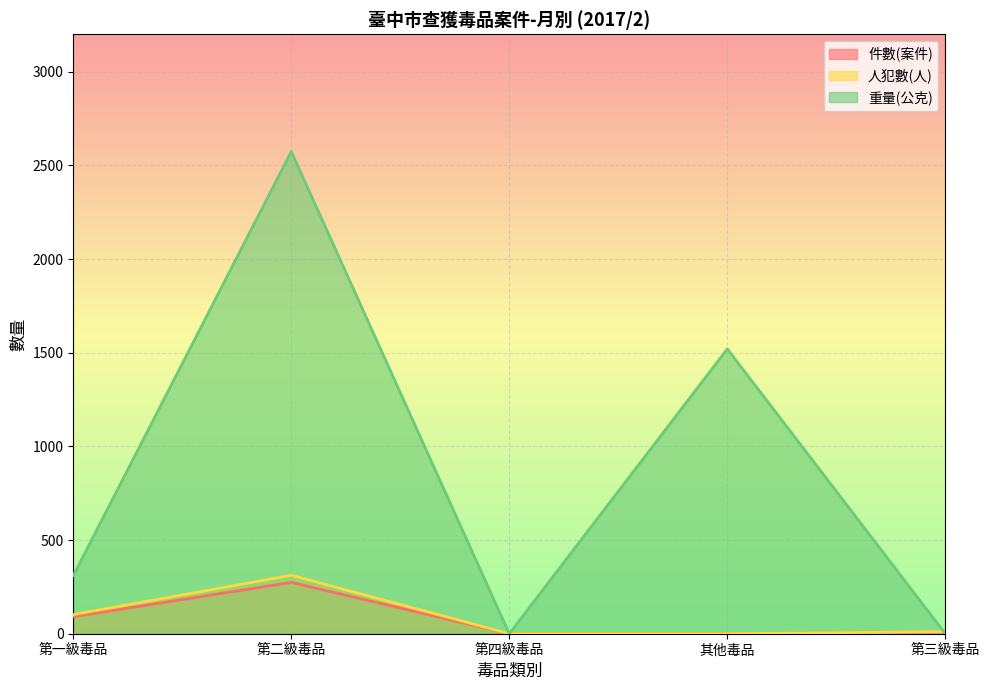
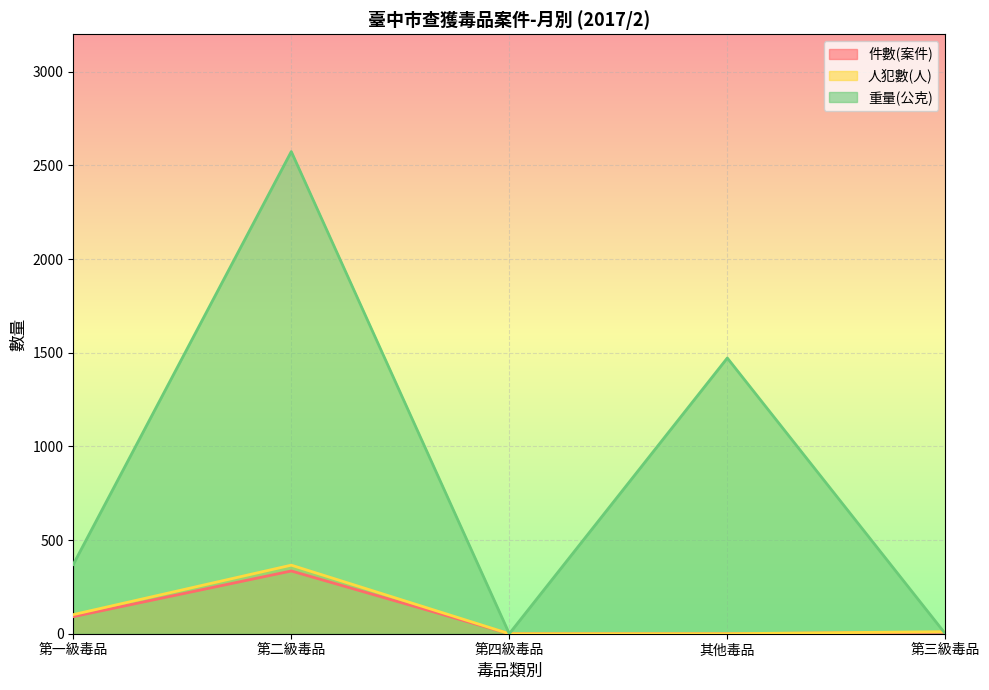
重量(公克), 第一級毒品: 310 -> 370
件數(案件), 第二級毒品: 270 -> 340
人犯數(人), 第二級毒品: 310 -> 370
重量(公克), 其他毒品: 1520 -> 1470
